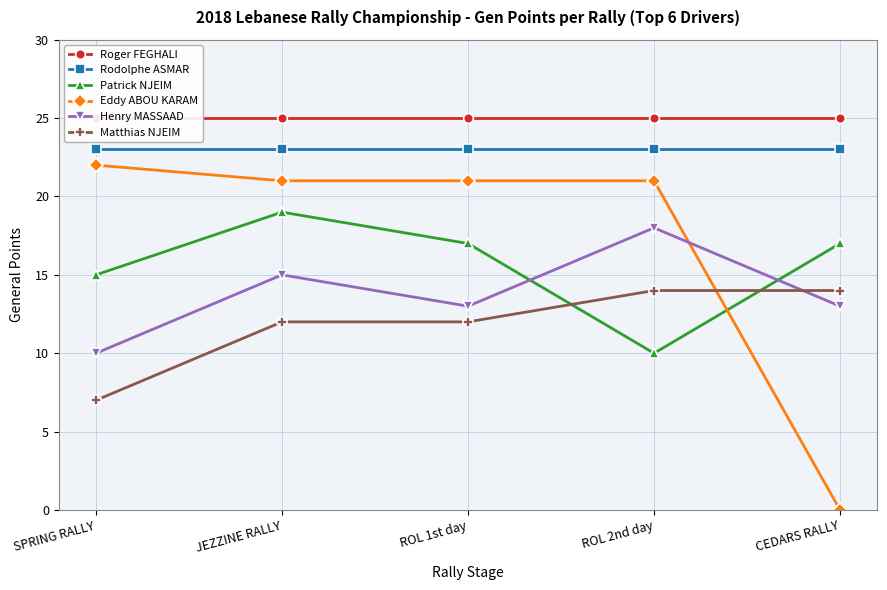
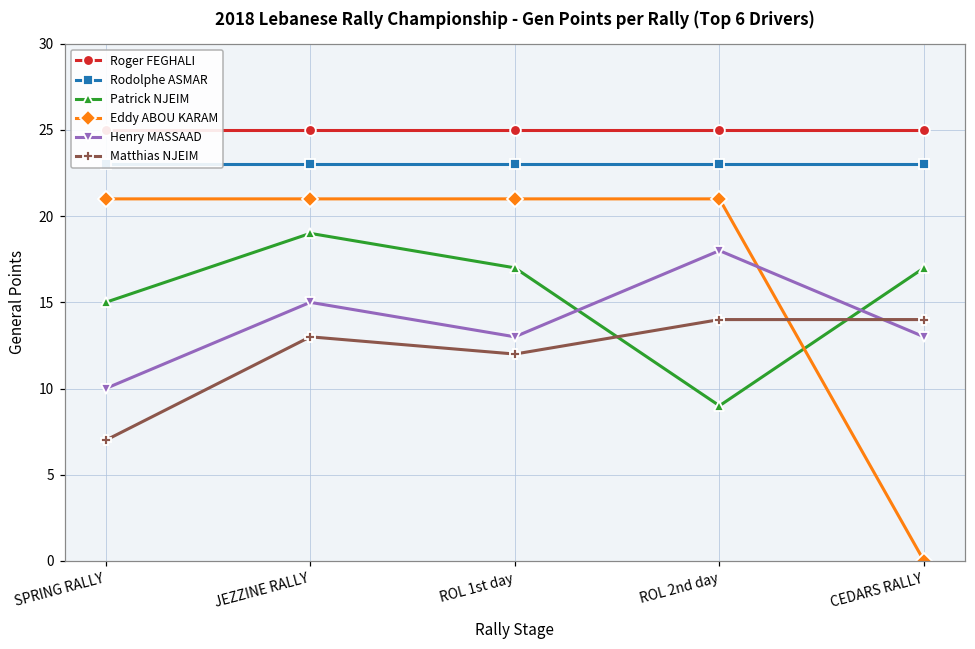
Eddy ABOU KARAM, SPRING RALLY: 22 -> 21
Matthias NJEIM, JEZZINE RALLY: 12 -> 13
Patrick NJEIM, ROL 2nd day: 10 -> 9
